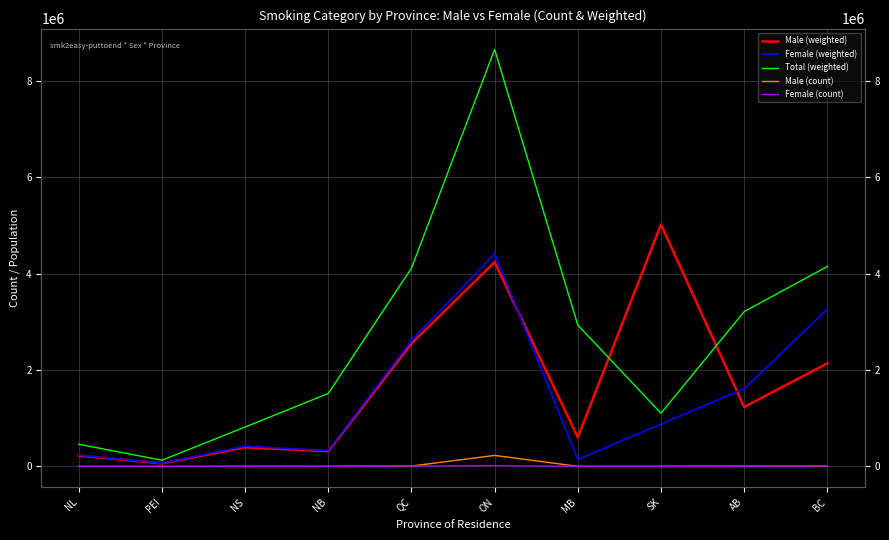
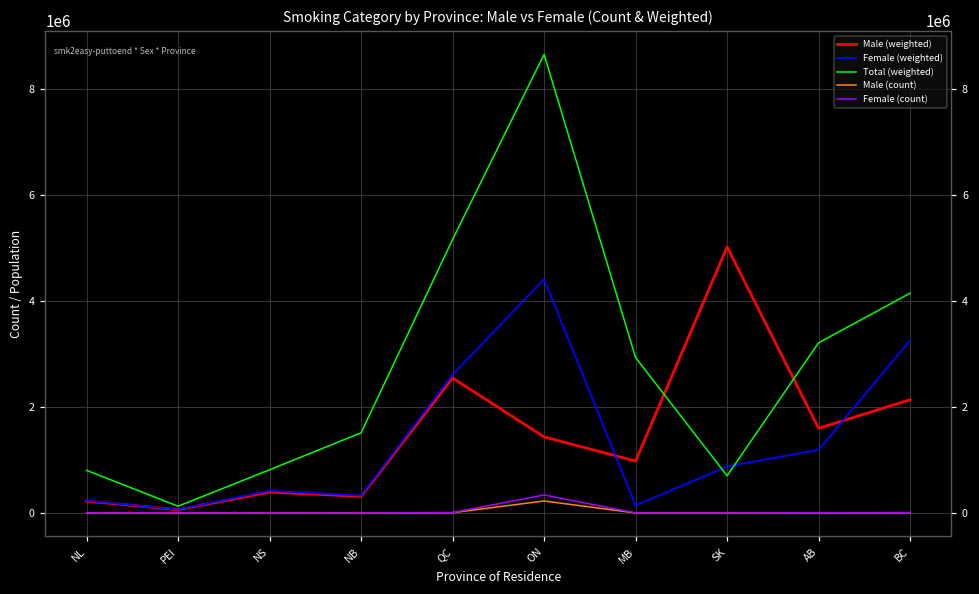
Total (weighted), NL: 500000 -> 800000
Total (weighted), QC: 4100000 -> 5200000
Male (weighted), ON: 4200000 -> 1400000
Female (count), ON: 0 -> 300000
Male (weighted), MB: 600000 -> 1000000
Total (weighted), SK: 1100000 -> 700000
Male (weighted), AB: 1200000 -> 1600000
Female (weighted), AB: 1600000 -> 1200000
